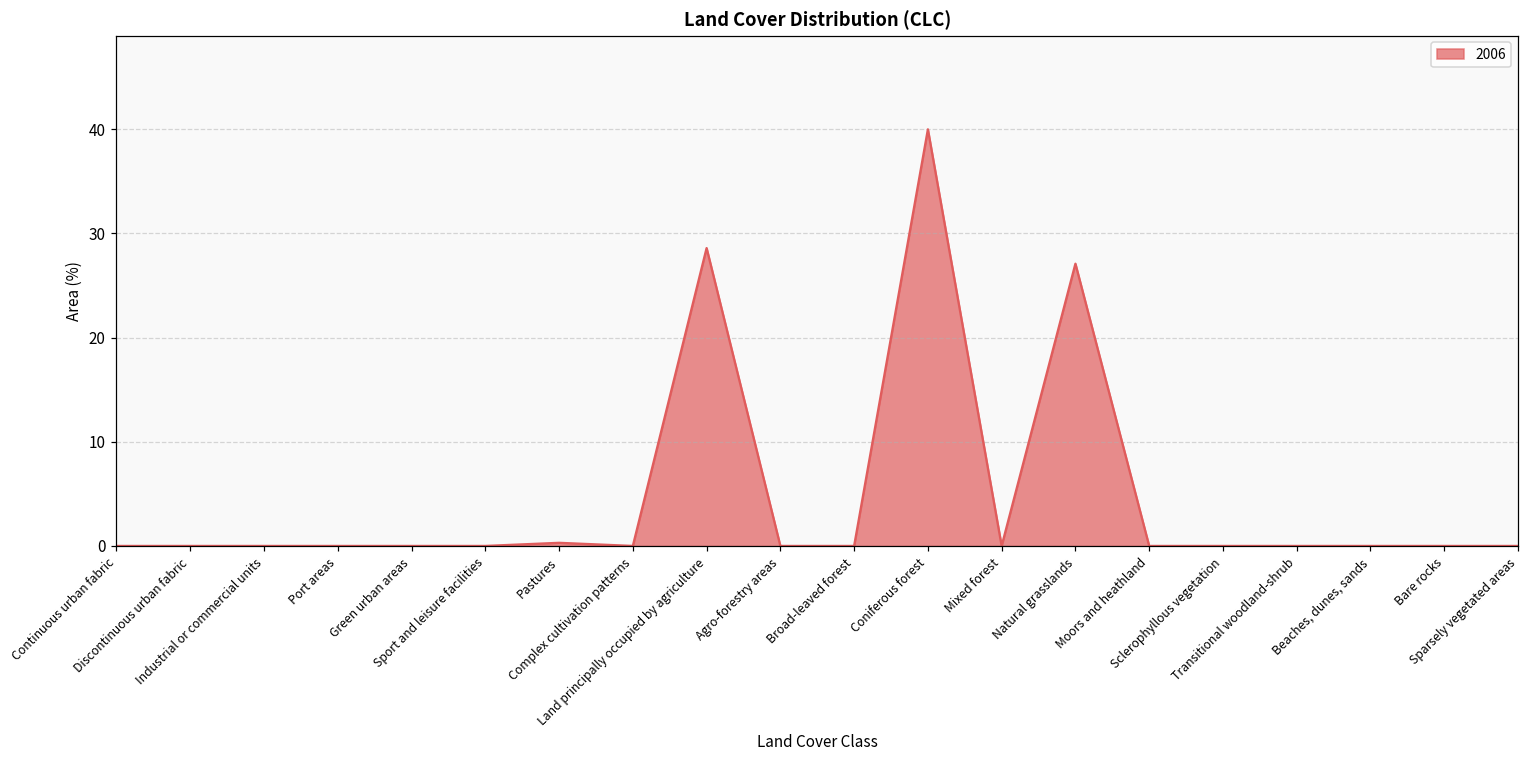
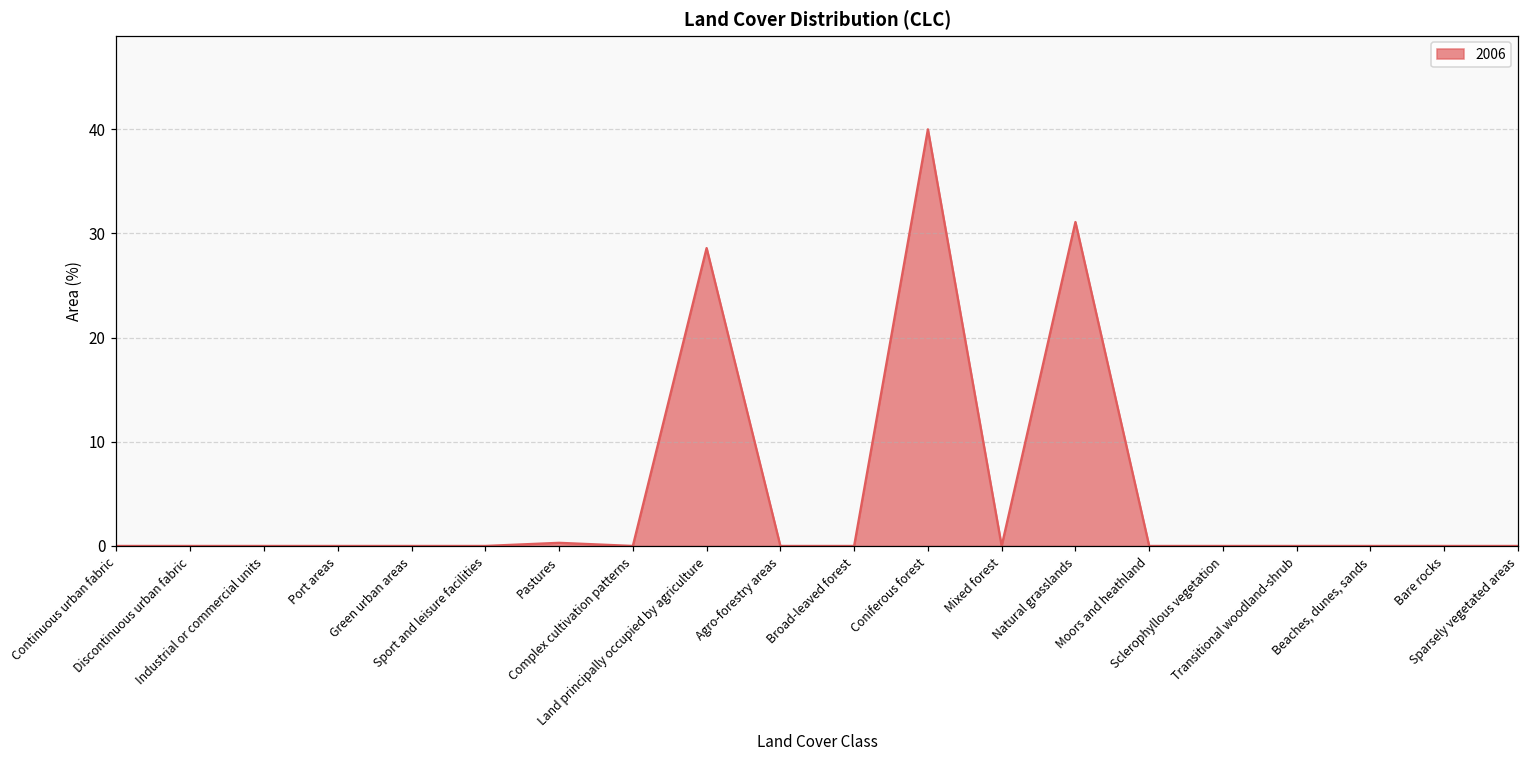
Natural grasslands: 27 -> 31
